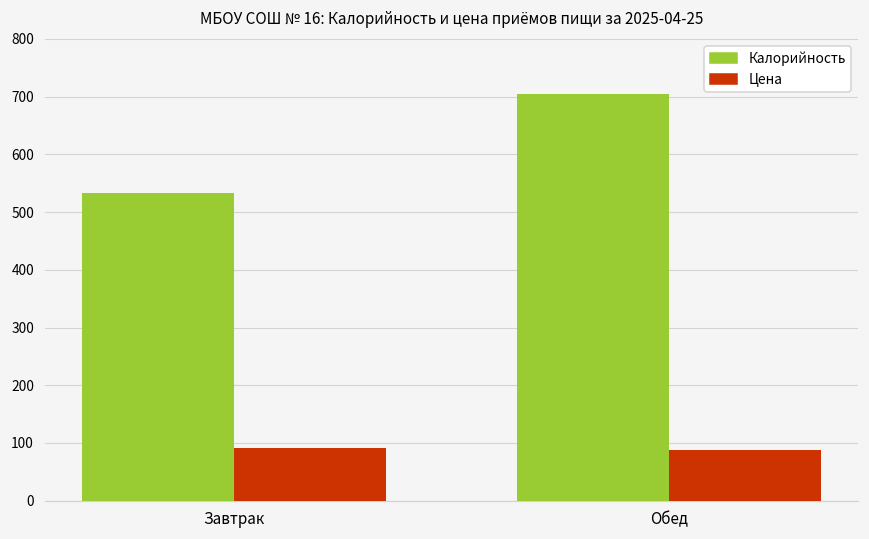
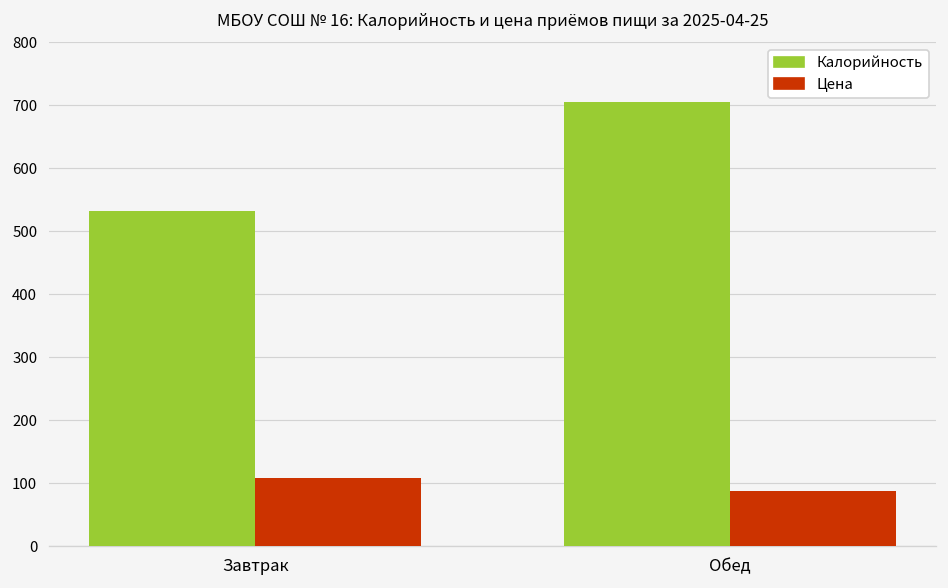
Цена, Завтрак: 90 -> 110
